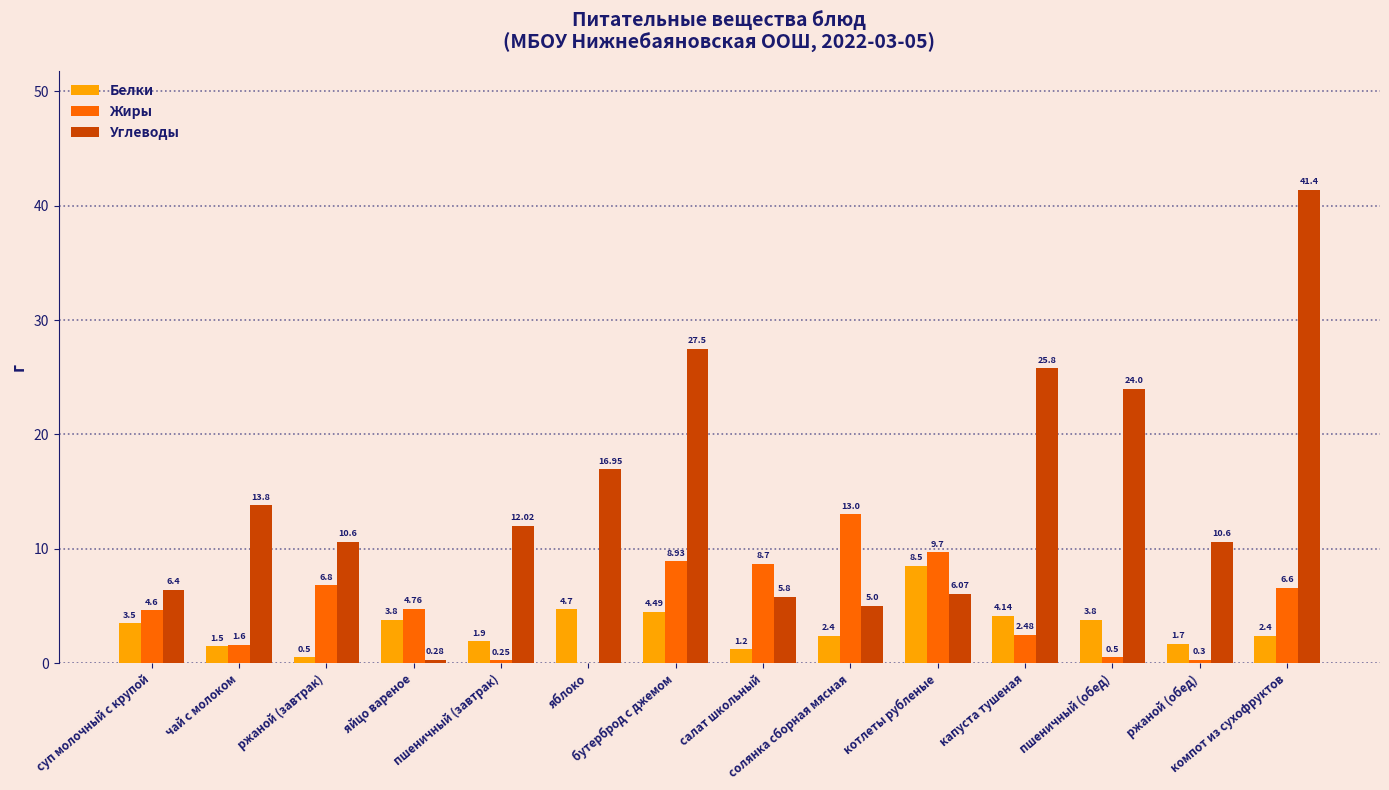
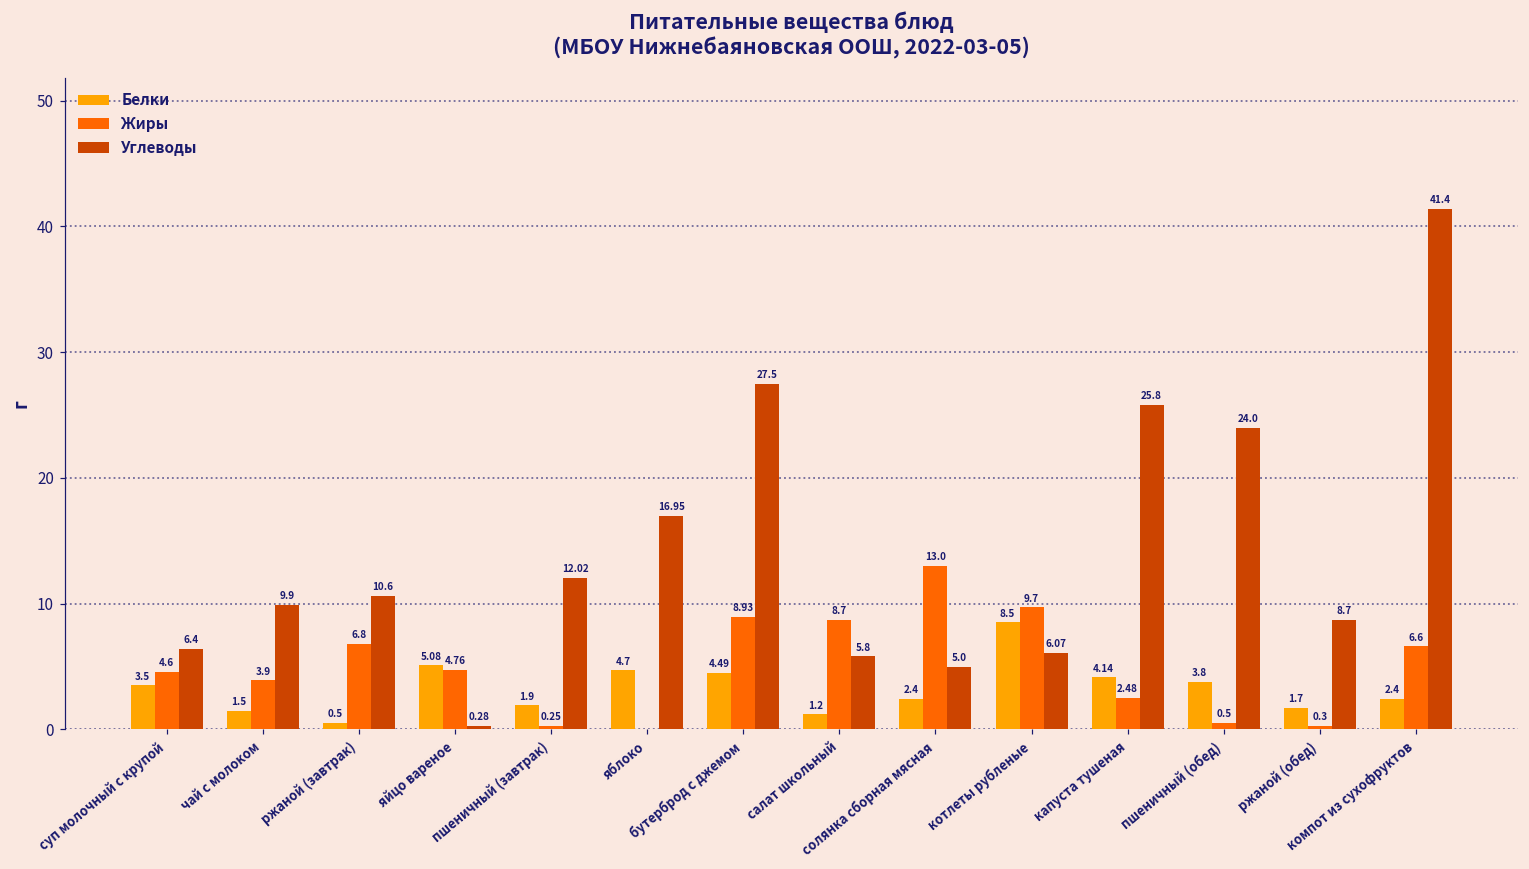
Жиры, чай с молоком: 1.6 -> 3.9
Углеводы, чай с молоком: 13.8 -> 9.9
Белки, яйцо вареное: 3.8 -> 5.08
Углеводы, ржаной (обед): 10.6 -> 8.7
